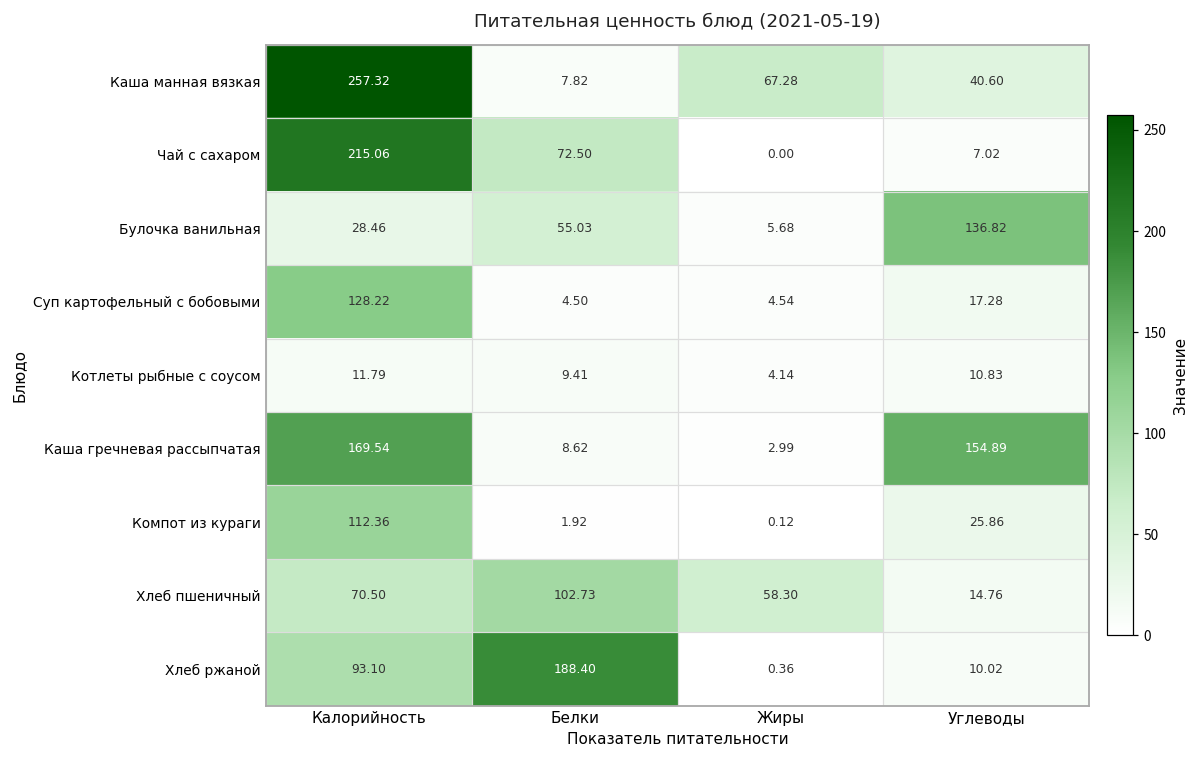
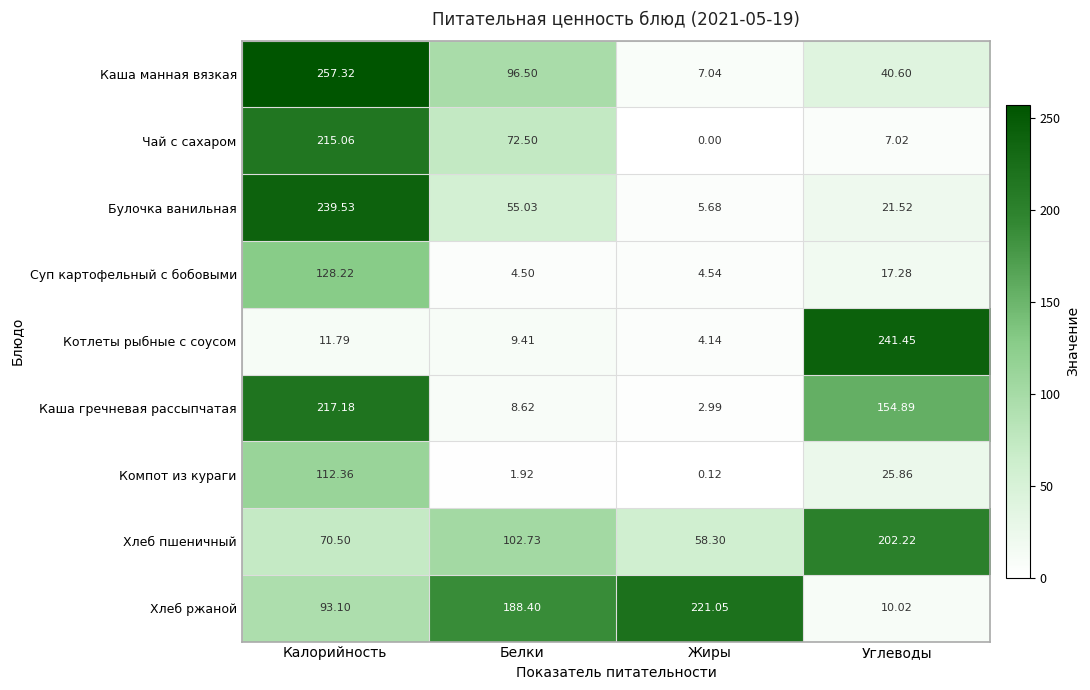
Каша манная вязкая, Белки: 7.82 -> 96.50
Каша манная вязкая, Жиры: 67.28 -> 7.04
Булочка ванильная, Калорийность: 28.46 -> 239.53
Булочка ванильная, Углеводы: 136.82 -> 21.52
Котлеты рыбные с соусом, Углеводы: 10.83 -> 241.45
Каша гречневая рассыпчатая, Калорийность: 169.54 -> 217.18
Хлеб пшеничный, Углеводы: 14.76 -> 202.22
Хлеб ржаной, Жиры: 0.36 -> 221.05
